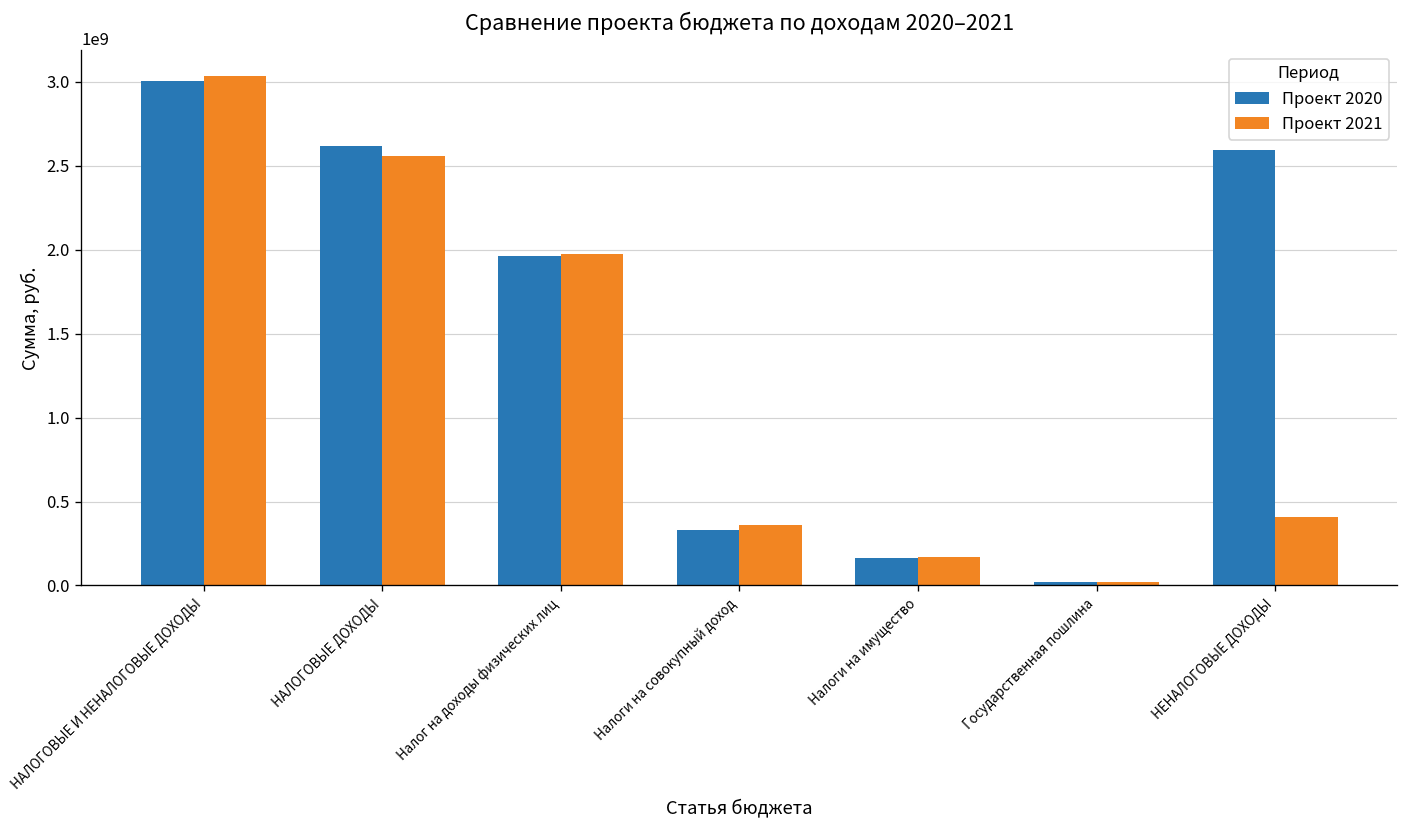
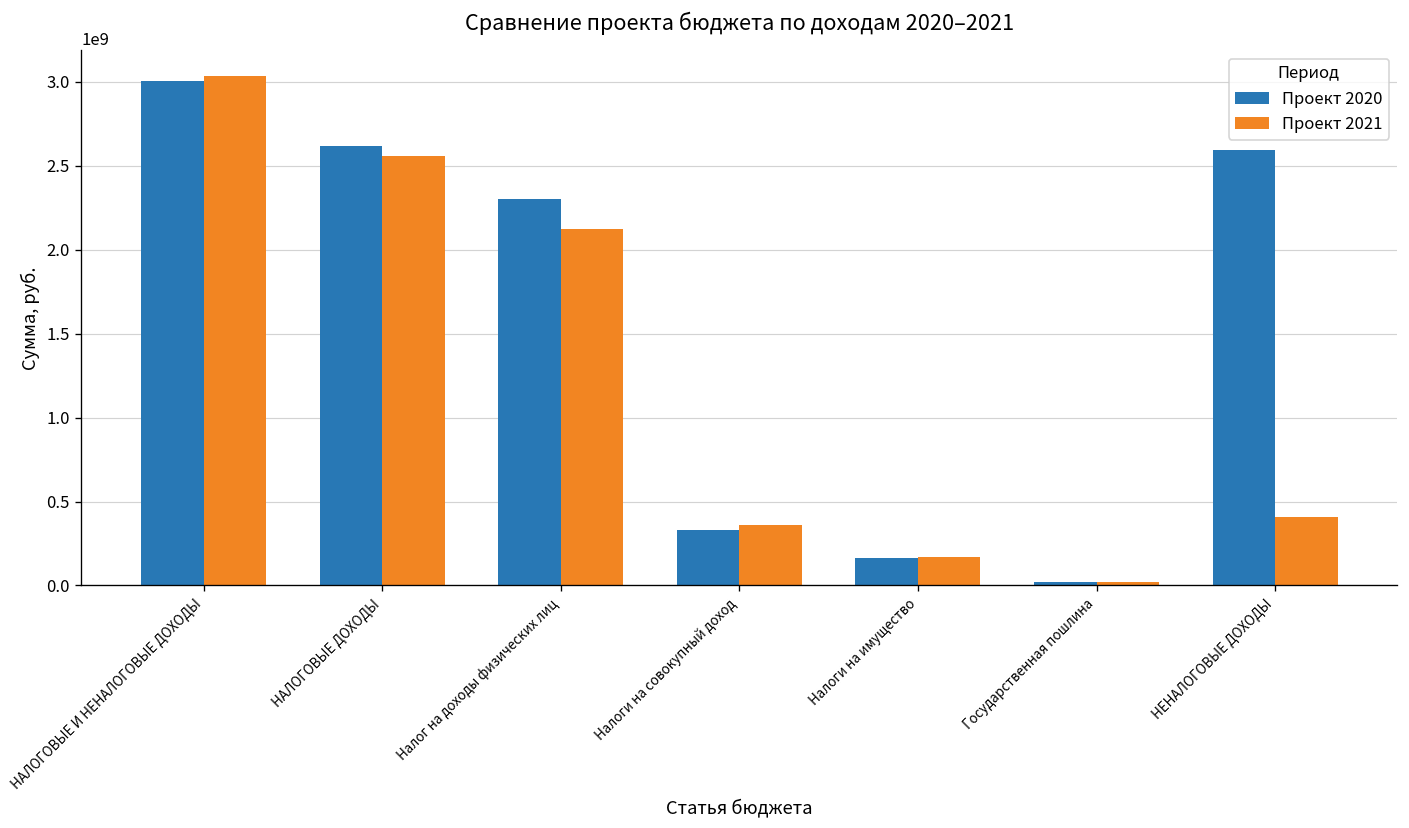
Проект 2020, Налог на доходы физических лиц: 1960000000 -> 2300000000
Проект 2021, Налог на доходы физических лиц: 1970000000 -> 2120000000
